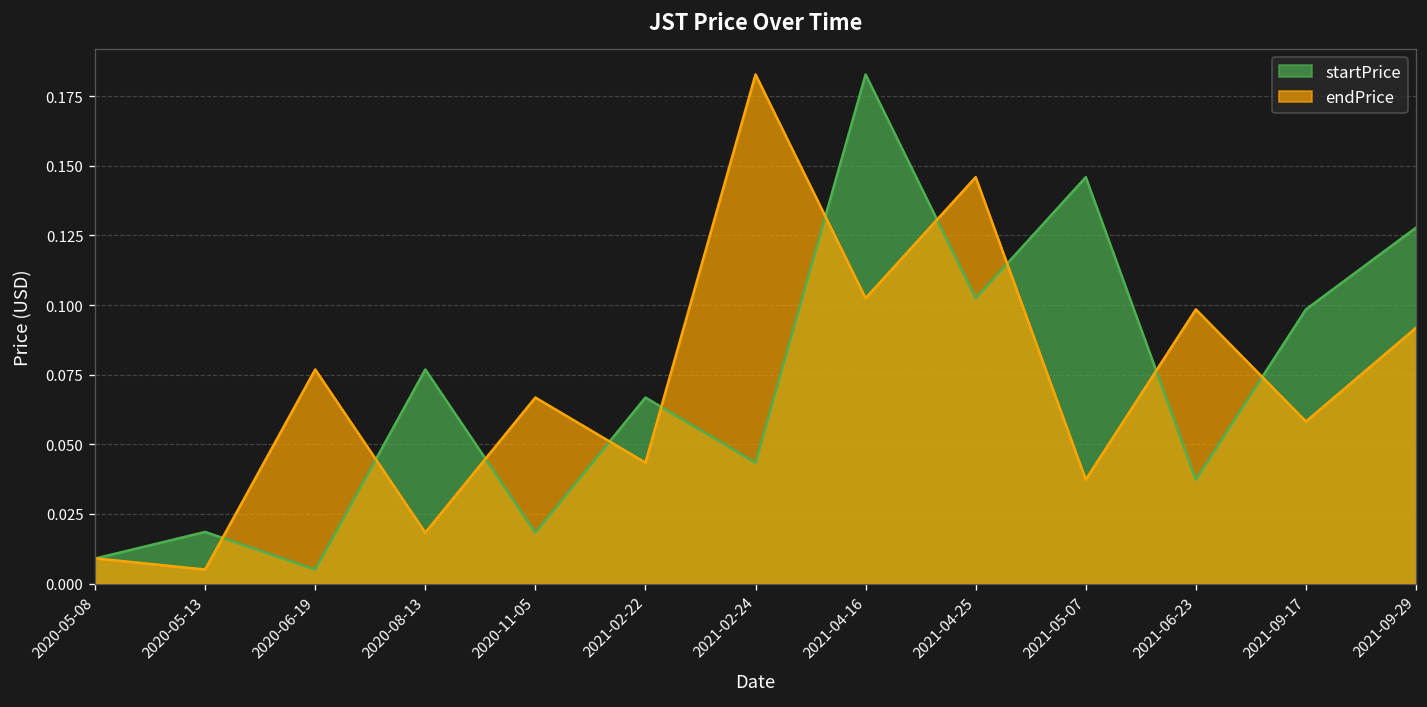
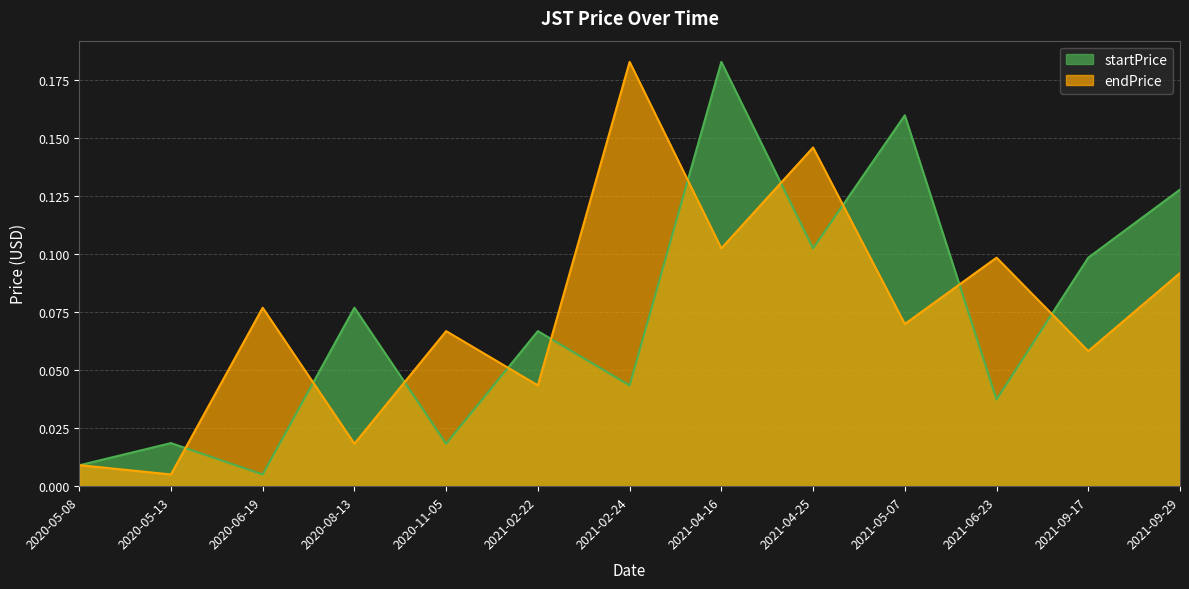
startPrice, 2021-05-07: 0.146 -> 0.160
endPrice, 2021-05-07: 0.037 -> 0.070
